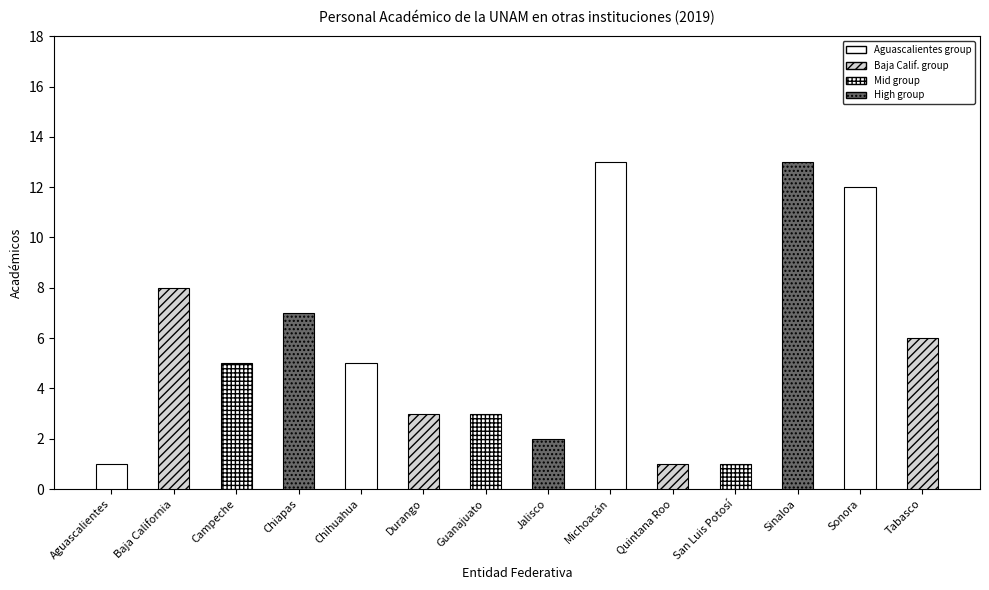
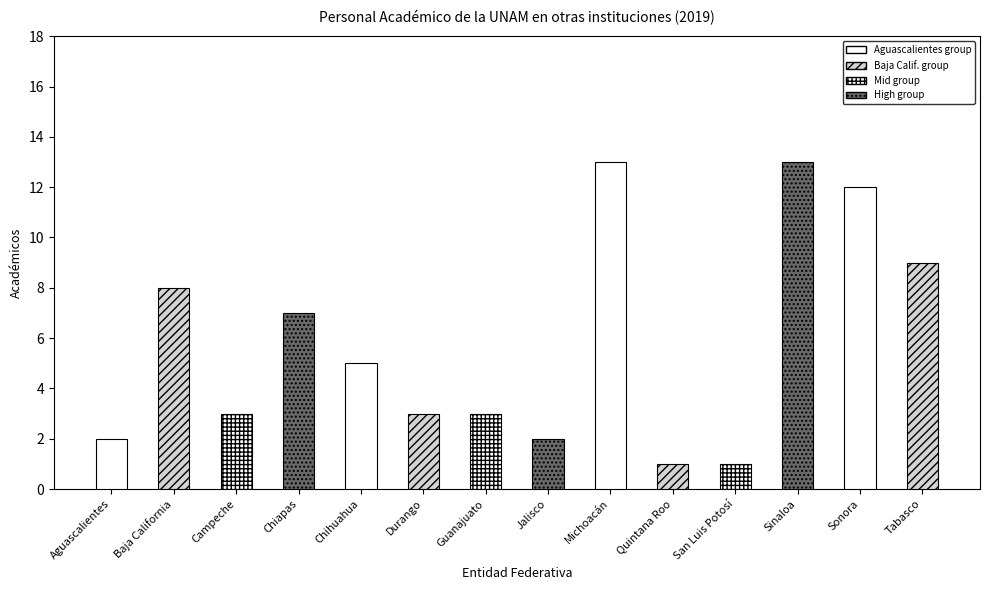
Aguascalientes: 1 -> 2
Campeche: 5 -> 3
Tabasco: 6 -> 9
